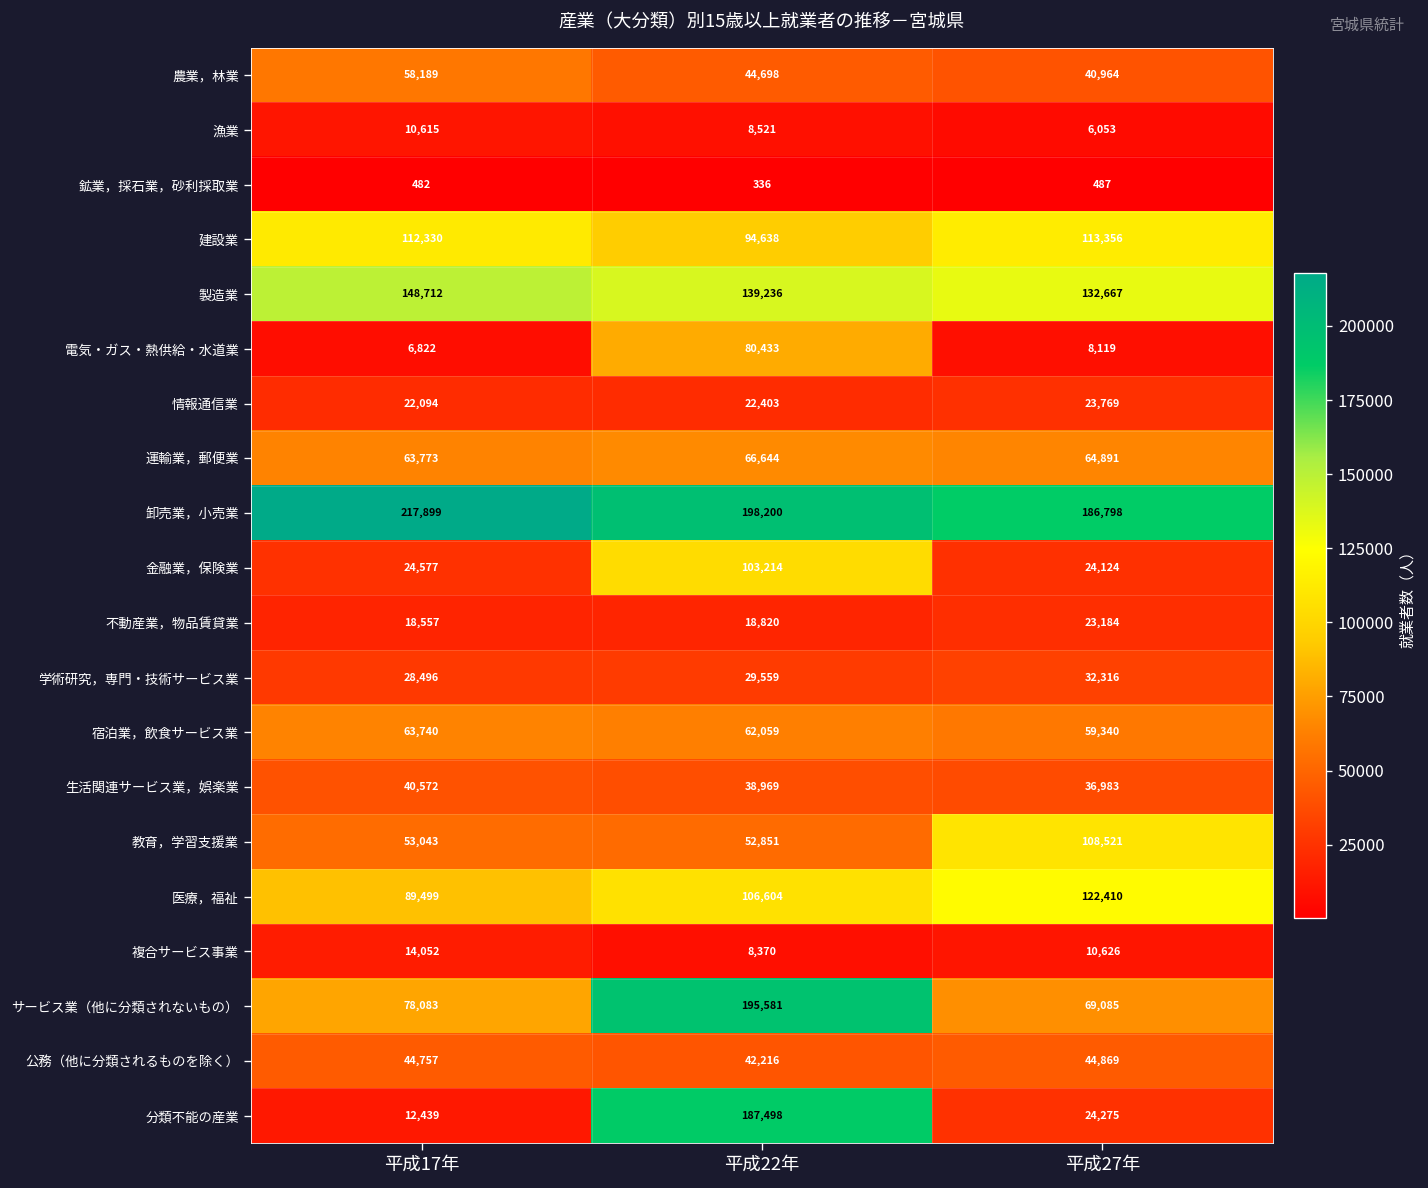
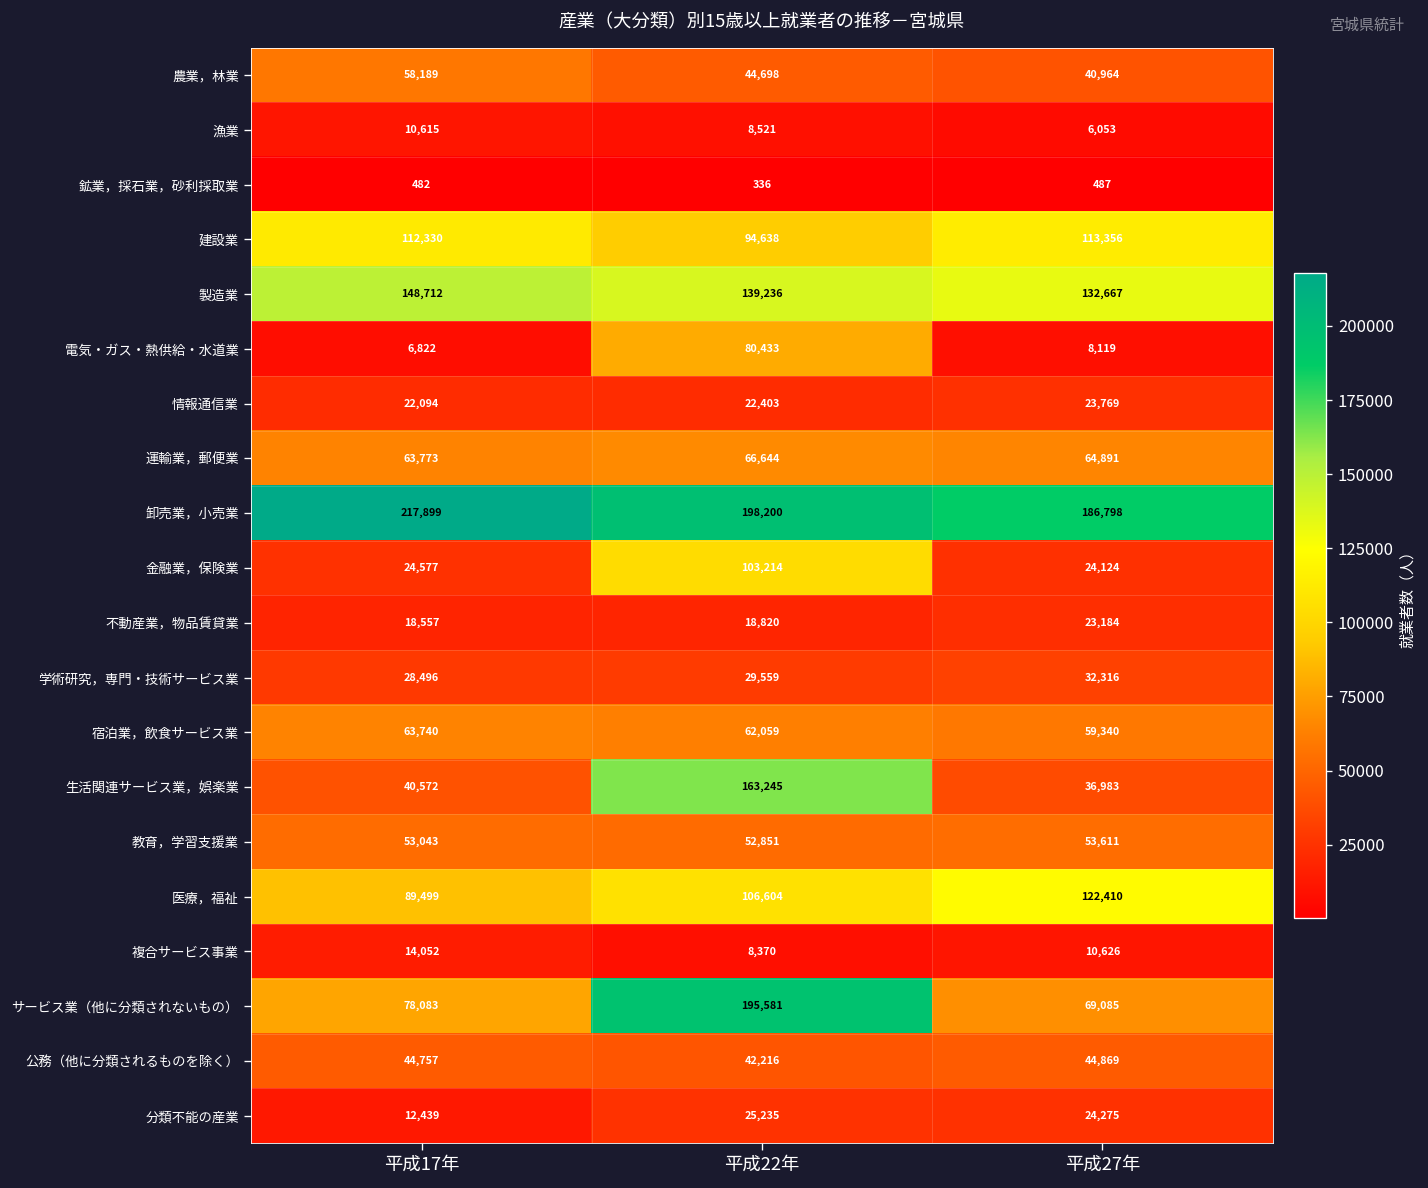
生活関連サービス業，娯楽業, 平成22年: 38,969 -> 163,245
教育，学習支援業, 平成27年: 108,521 -> 53,611
分類不能の産業, 平成22年: 187,498 -> 25,235
